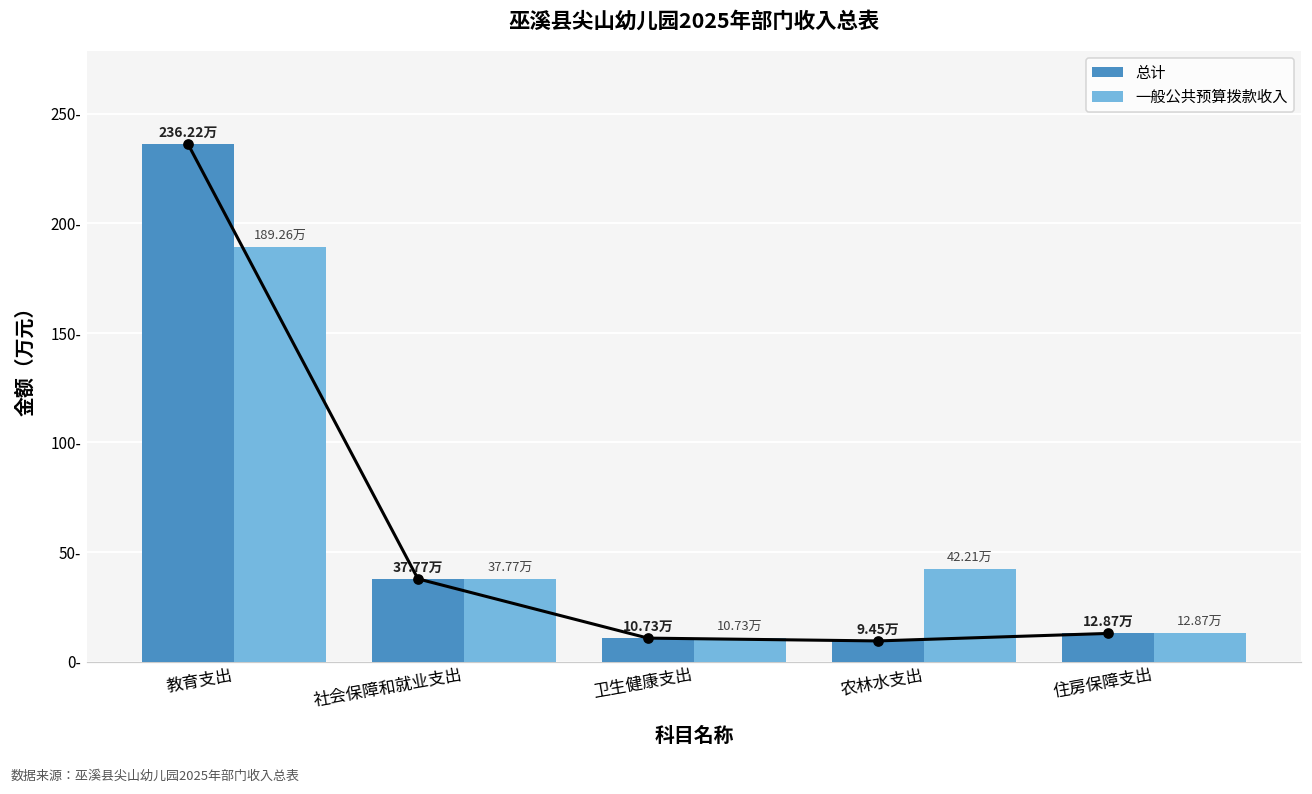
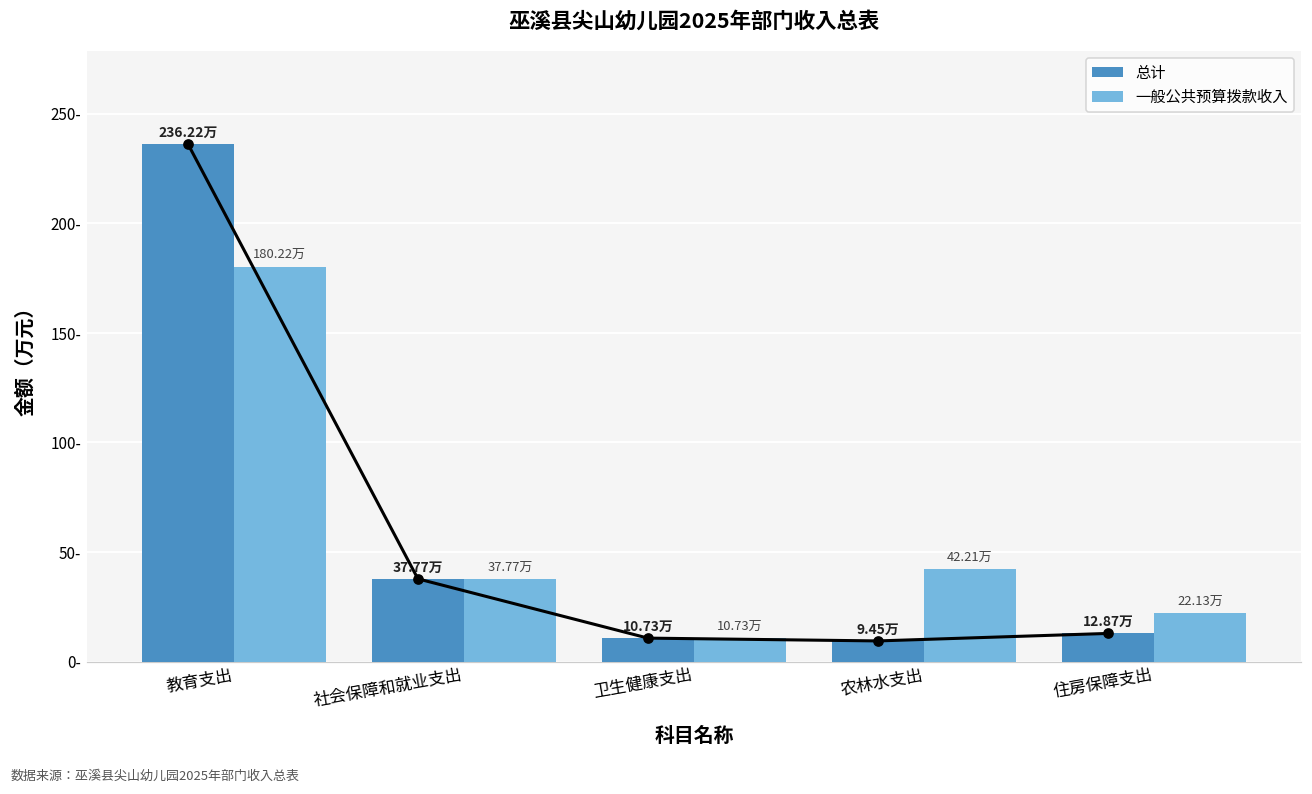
一般公共预算拨款收入, 教育支出: 189.26万 -> 180.22万
一般公共预算拨款收入, 住房保障支出: 12.87万 -> 22.13万
